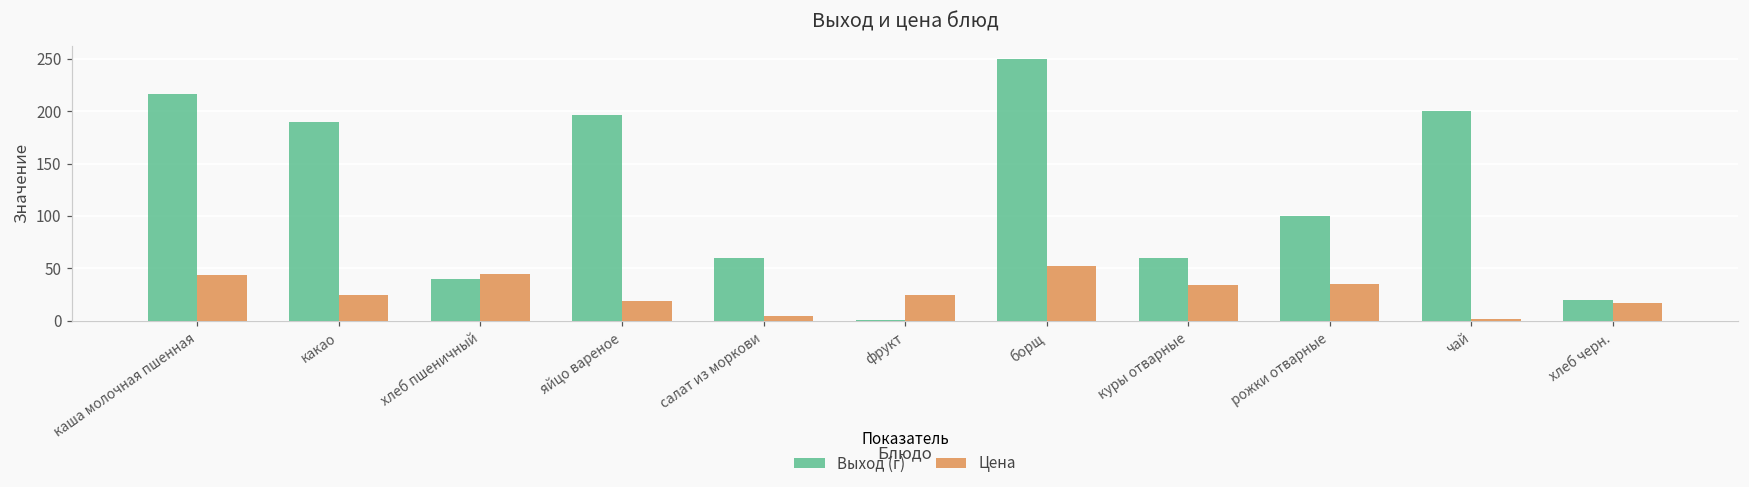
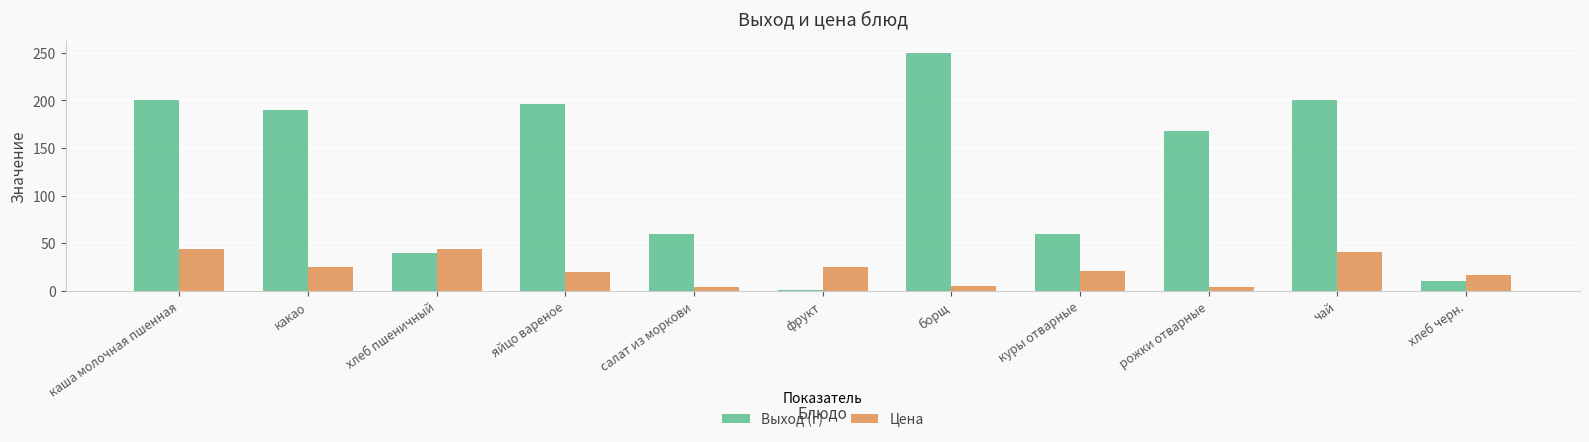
Выход (г), каша молочная пшенная: 220 -> 200
Цена, борщ: 50 -> 10
Цена, куры отварные: 30 -> 20
Выход (г), рожки отварные: 100 -> 170
Цена, рожки отварные: 30 -> 0
Цена, чай: 0 -> 40
Выход (г), хлеб черн.: 20 -> 10
